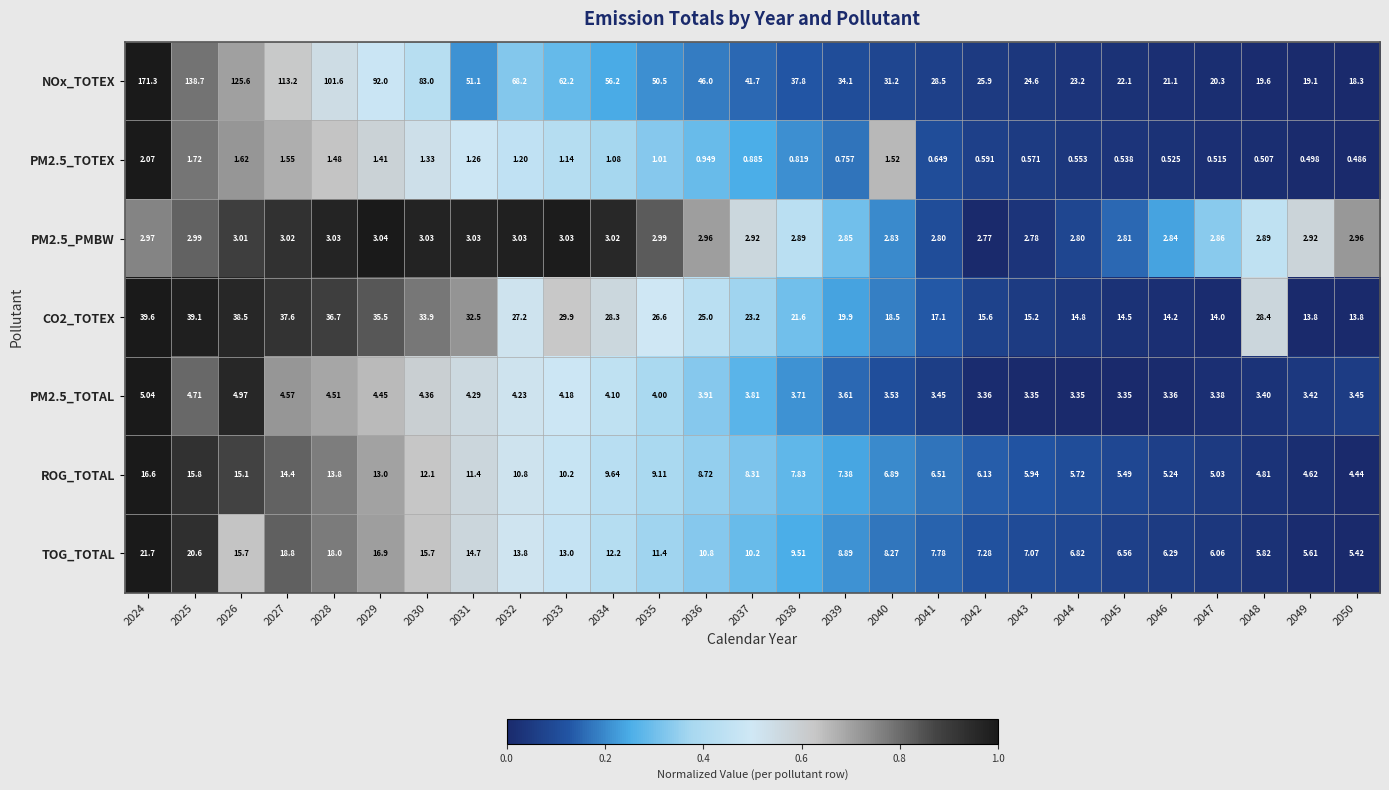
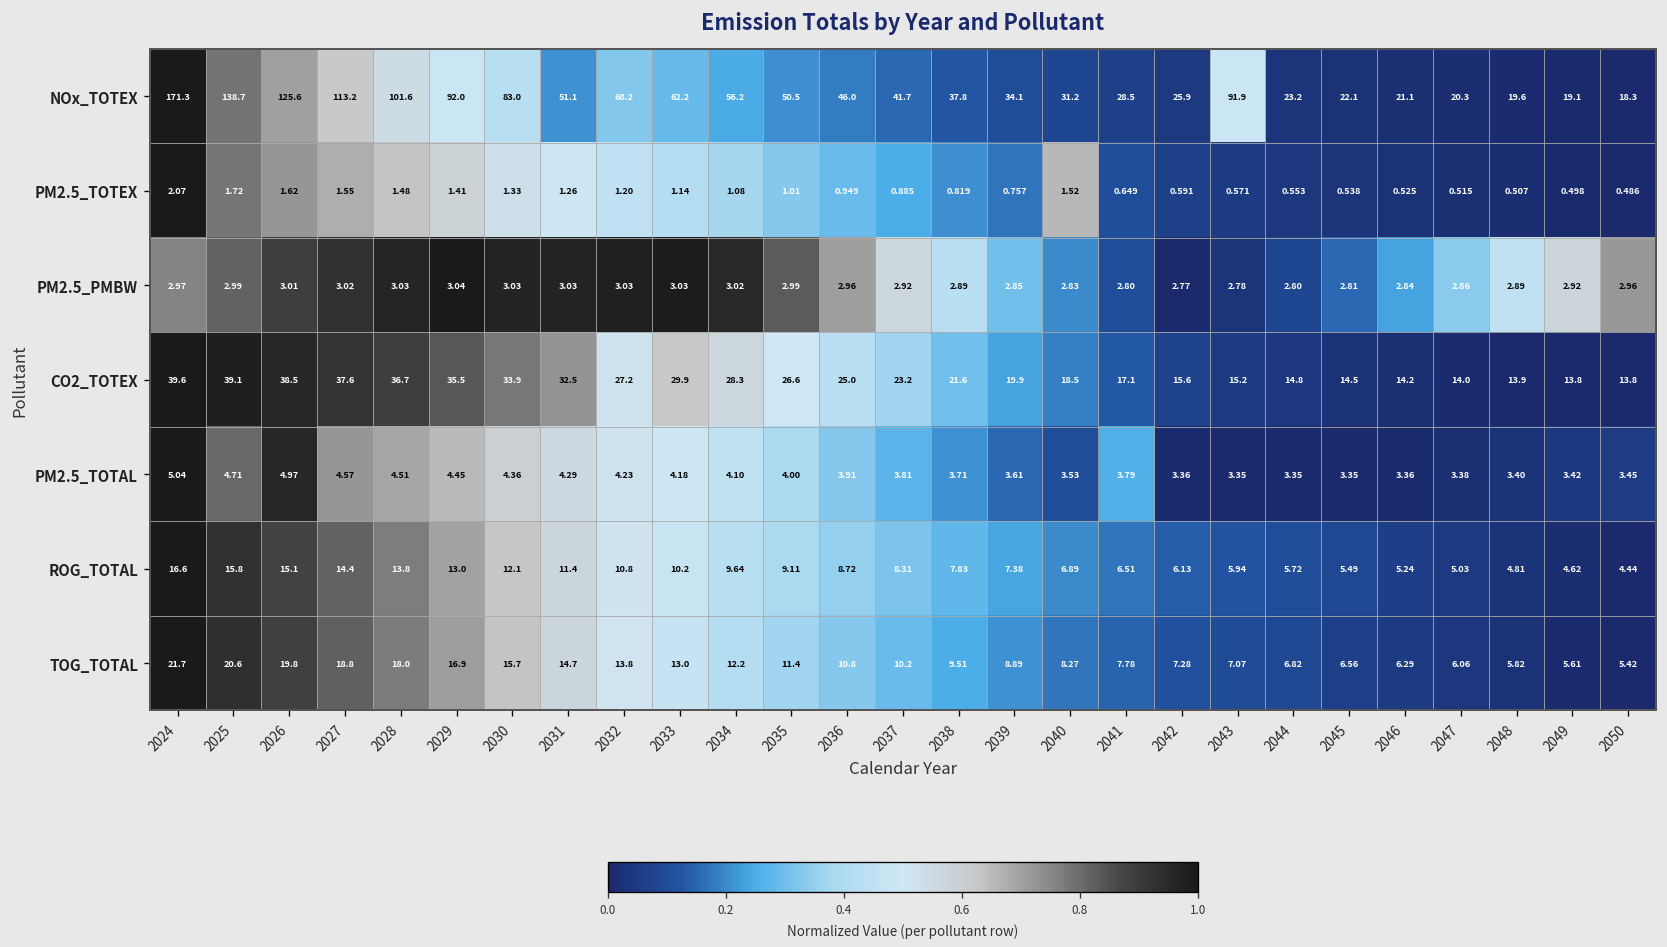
NOx_TOTEX, 2043: 24.6 -> 91.9
CO2_TOTEX, 2048: 28.4 -> 13.9
PM2.5_TOTAL, 2041: 3.45 -> 3.79
TOG_TOTAL, 2026: 15.7 -> 19.8
